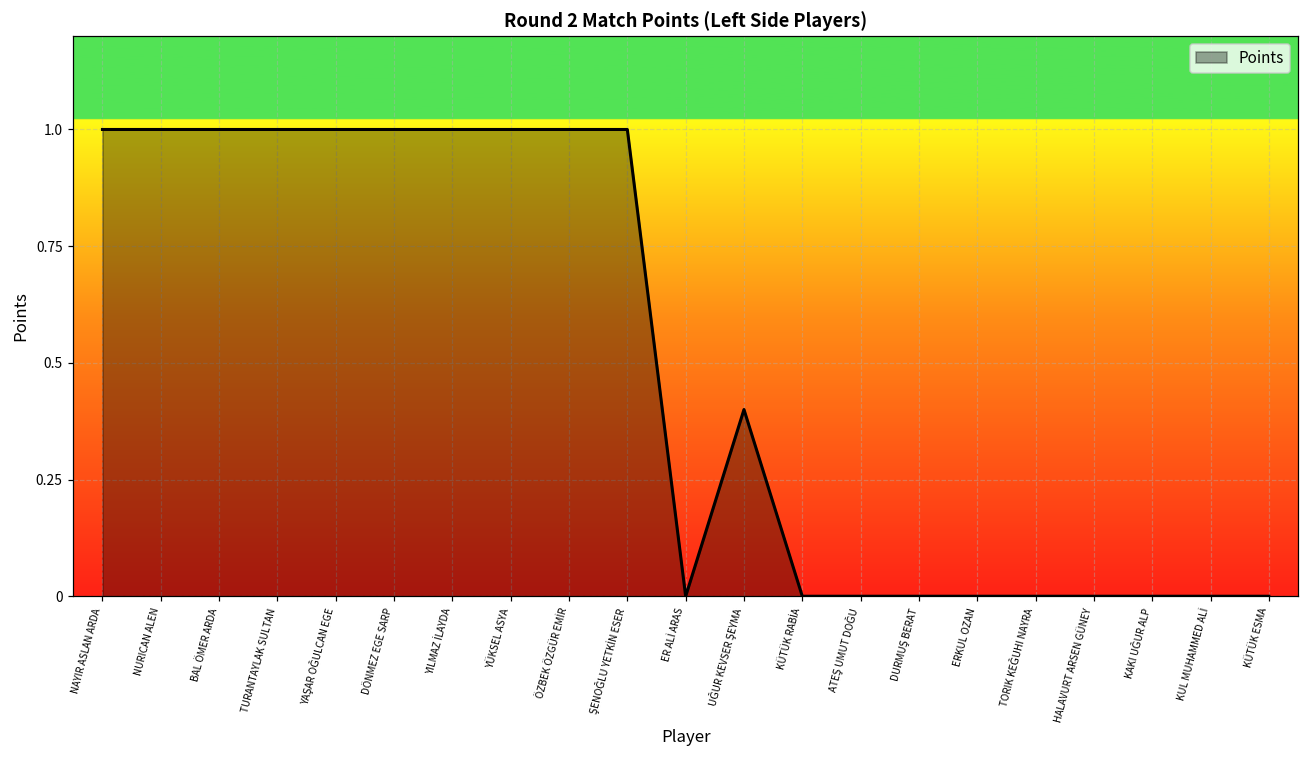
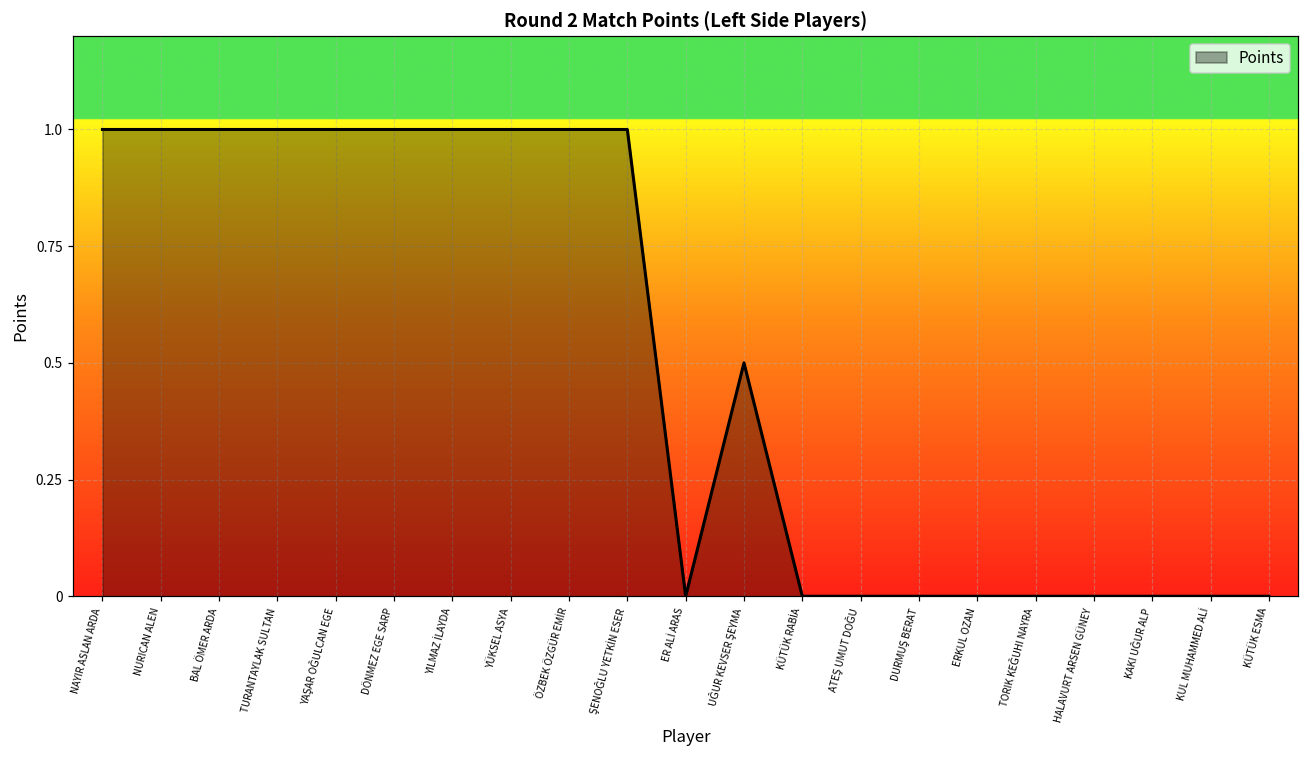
UĞUR KEVSER ŞEYMA: 0.4 -> 0.5
